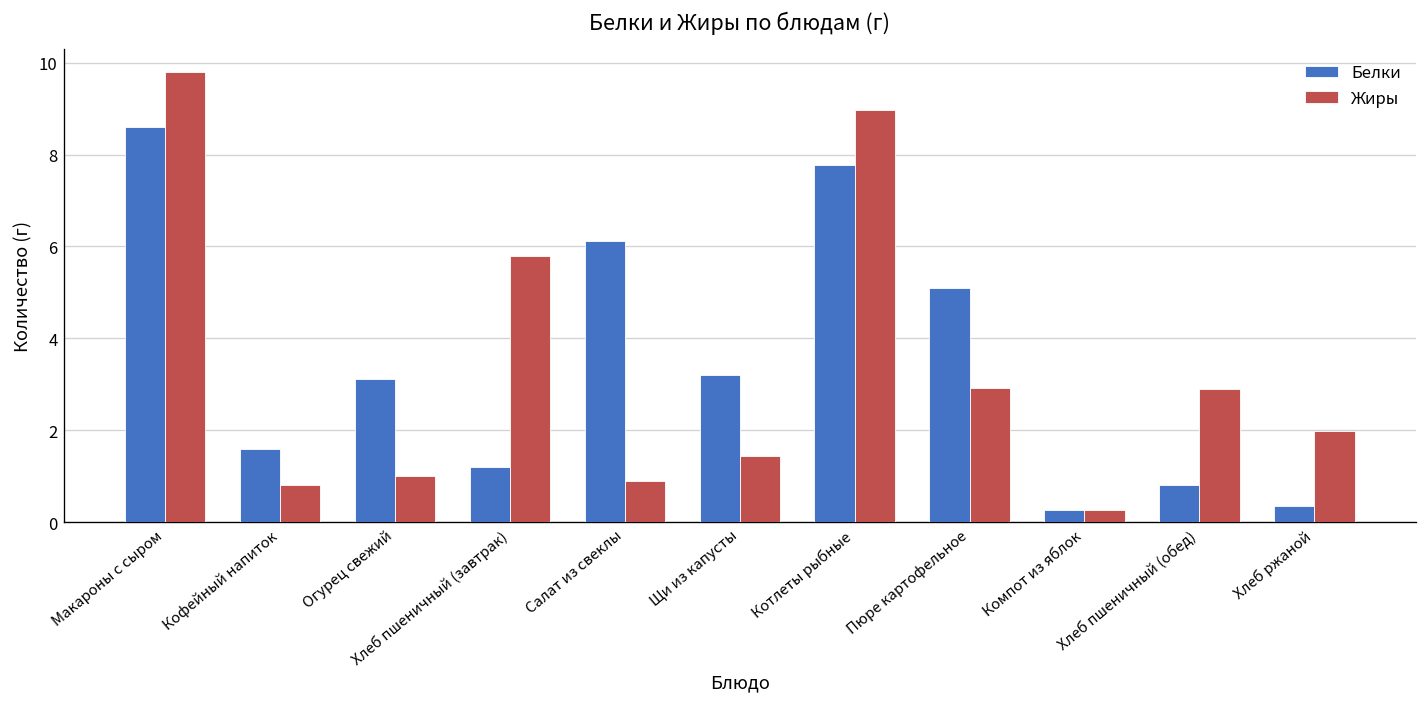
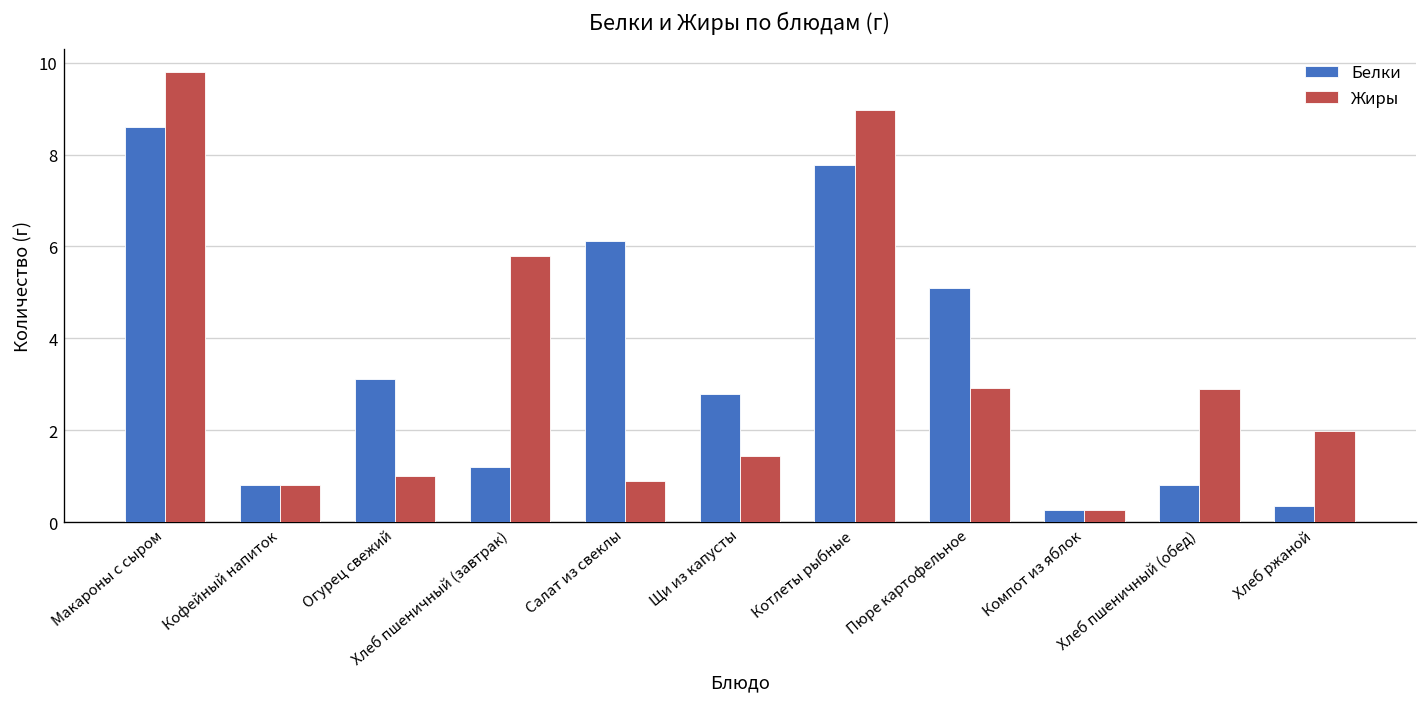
Белки, Кофейный напиток: 1.6 -> 0.8
Белки, Щи из капусты: 3.2 -> 2.8
